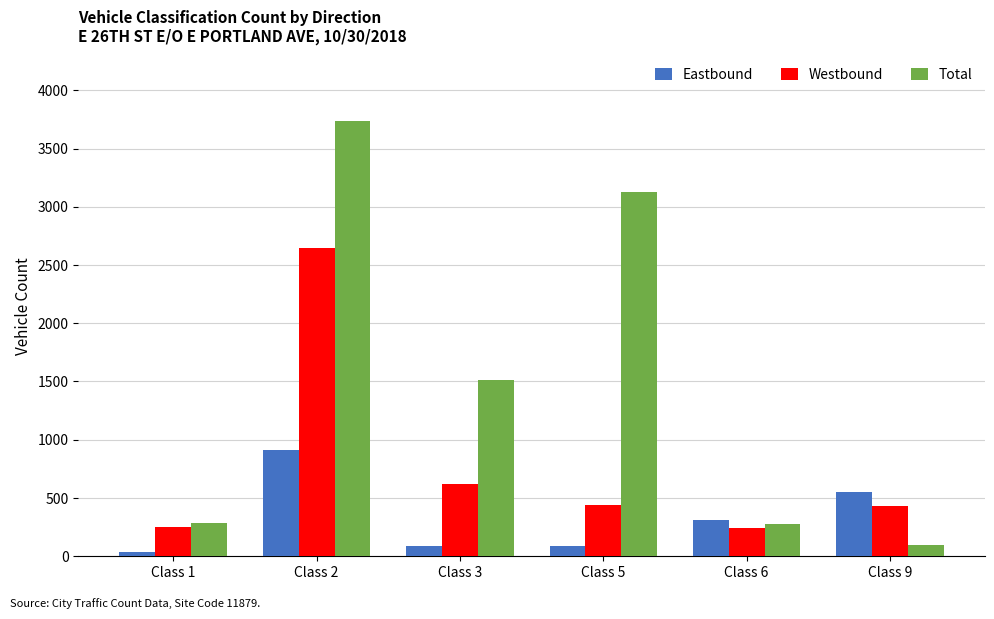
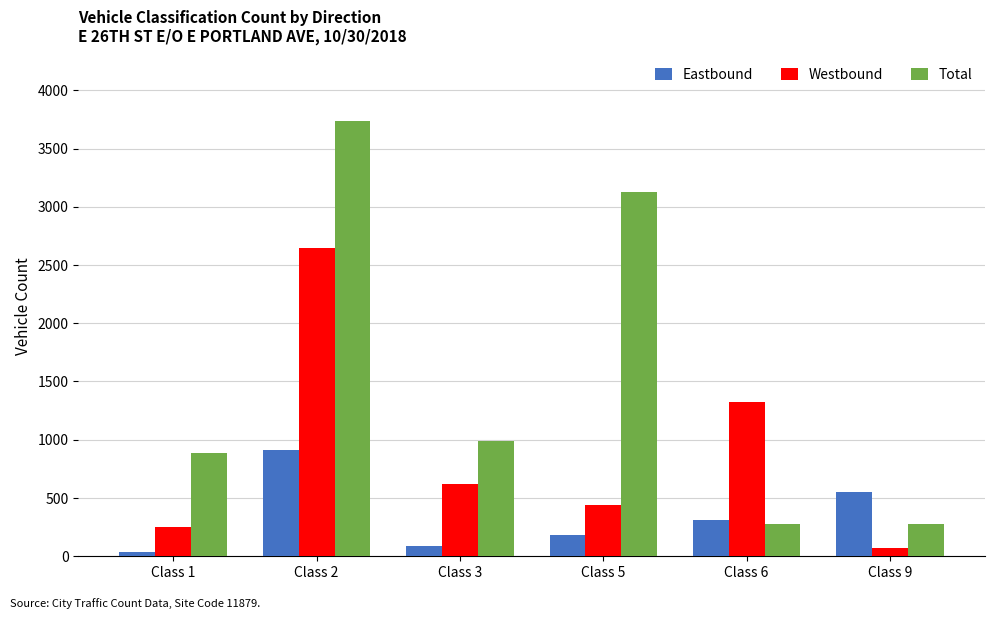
Total, Class 1: 290 -> 890
Total, Class 3: 1520 -> 990
Eastbound, Class 5: 90 -> 180
Westbound, Class 6: 240 -> 1330
Westbound, Class 9: 430 -> 70
Total, Class 9: 100 -> 280
